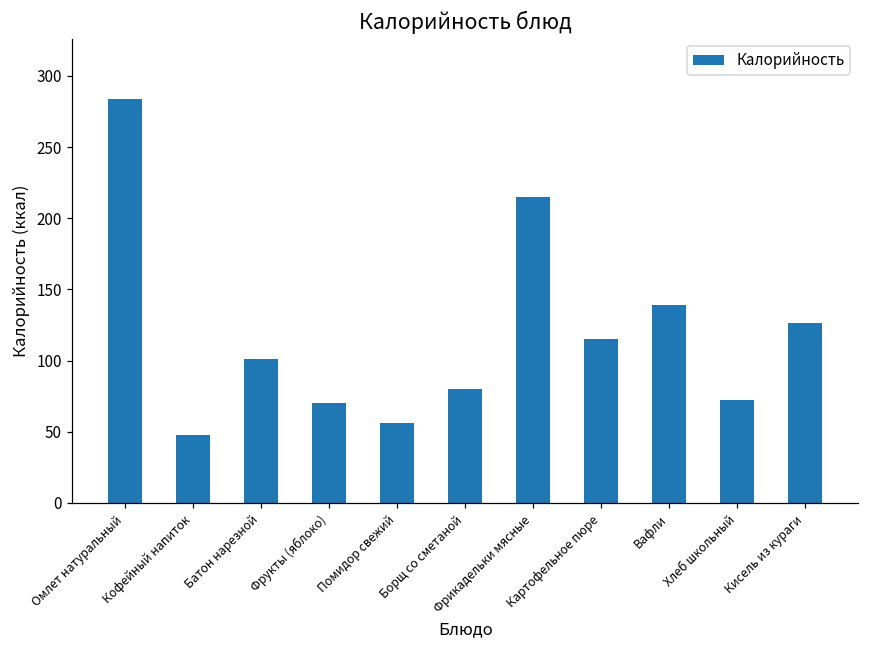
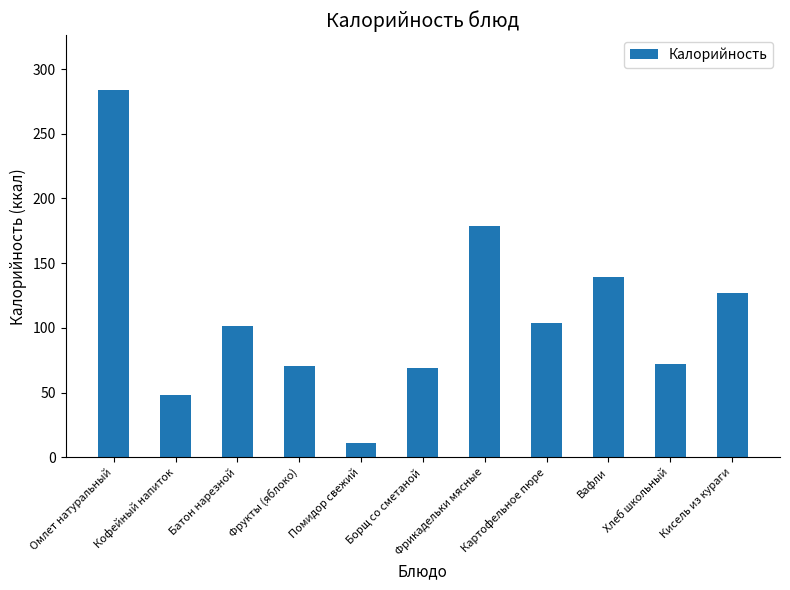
Помидор свежий: 56 -> 11
Борщ со сметаной: 80 -> 69
Фрикадельки мясные: 215 -> 179
Картофельное пюре: 115 -> 104
